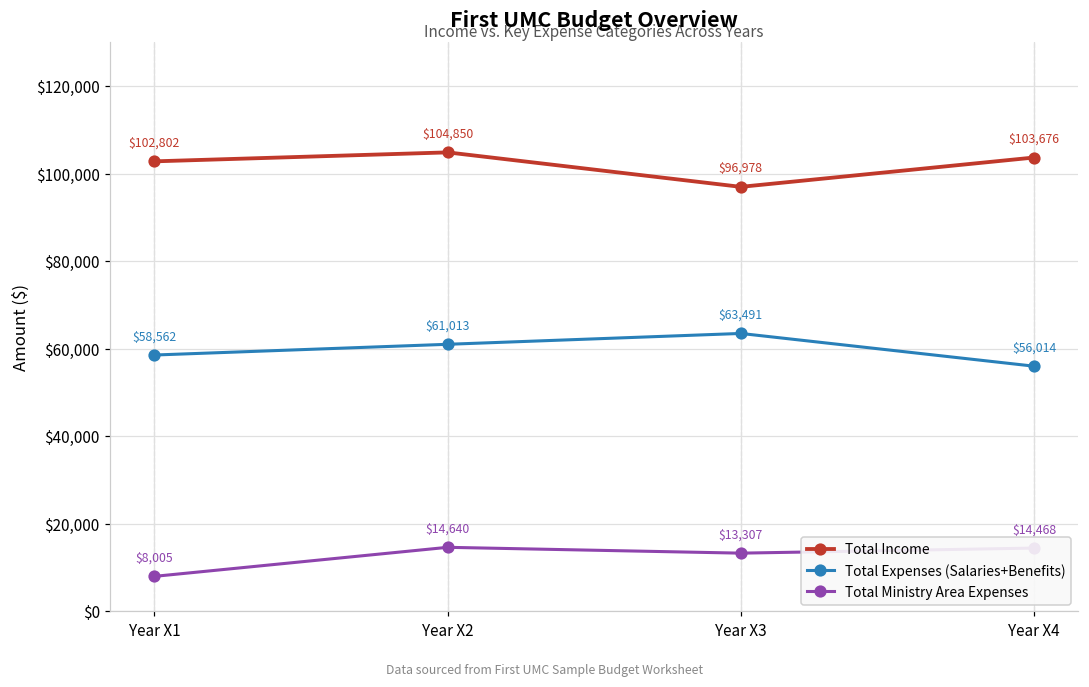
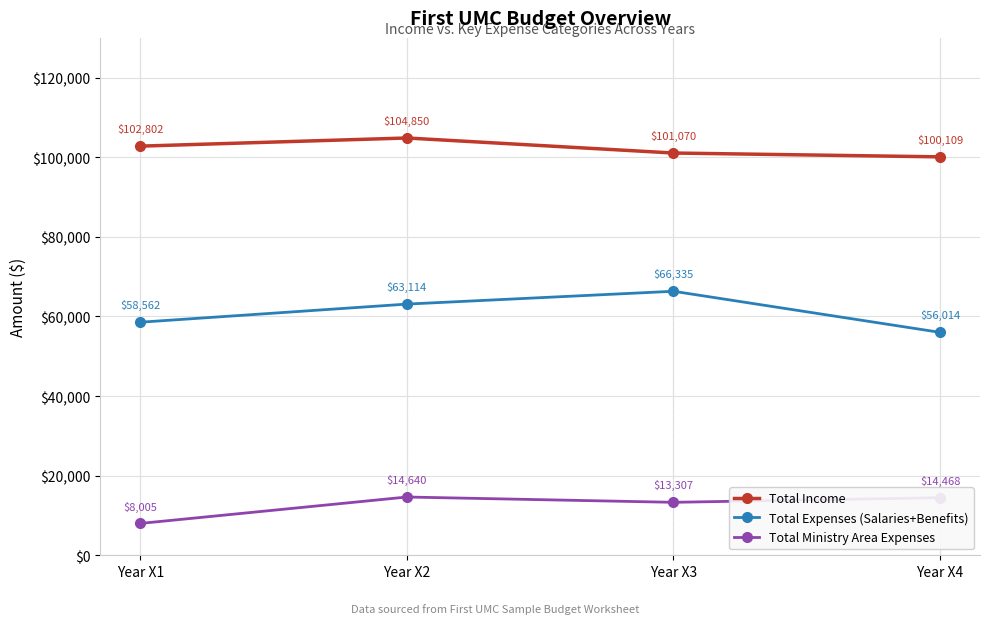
Total Expenses (Salaries+Benefits), Year X2: $61,013 -> $63,114
Total Income, Year X3: $96,978 -> $101,070
Total Expenses (Salaries+Benefits), Year X3: $63,491 -> $66,335
Total Income, Year X4: $103,676 -> $100,109
